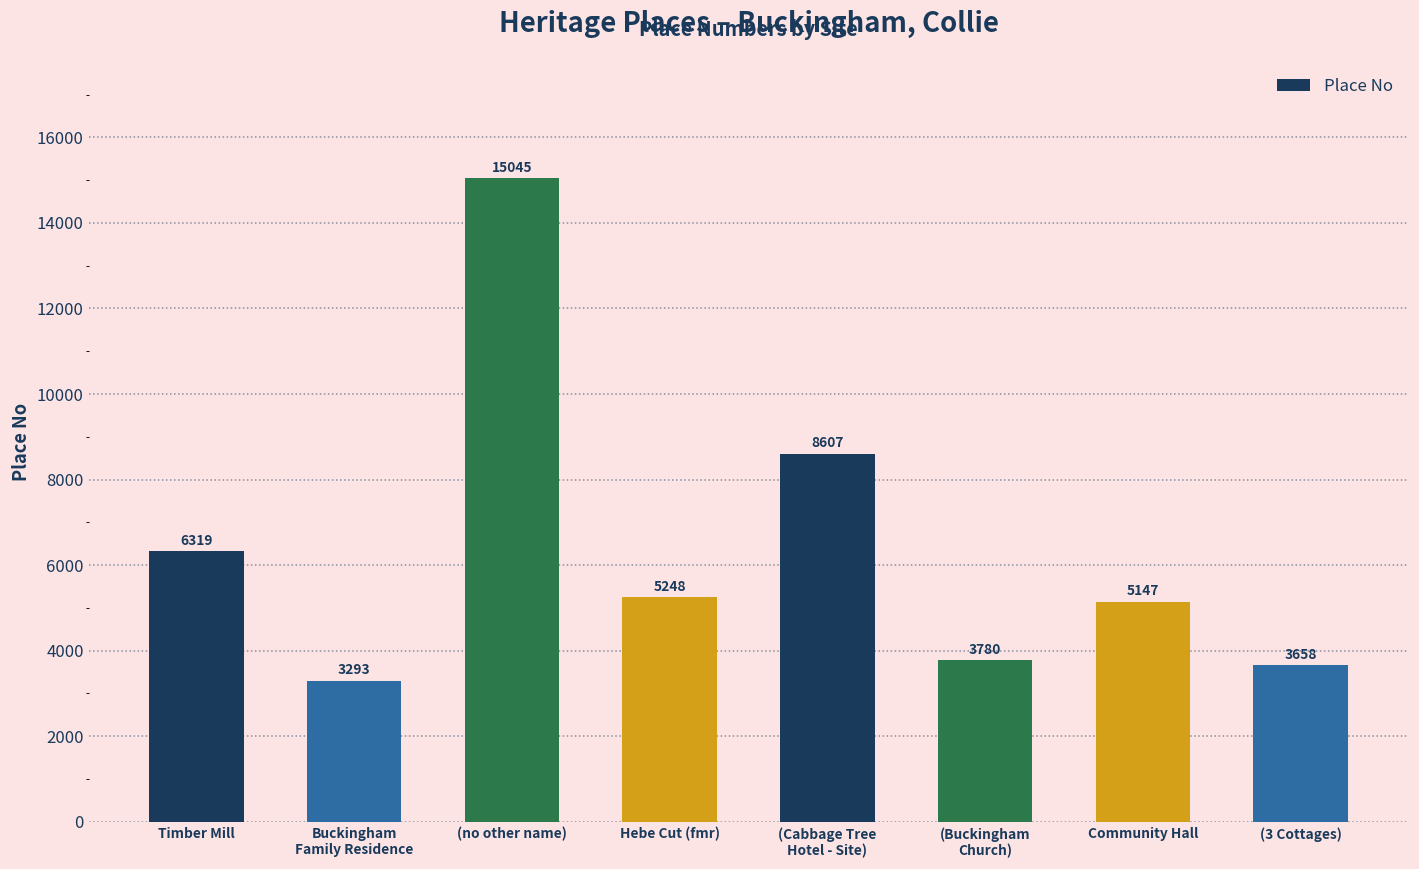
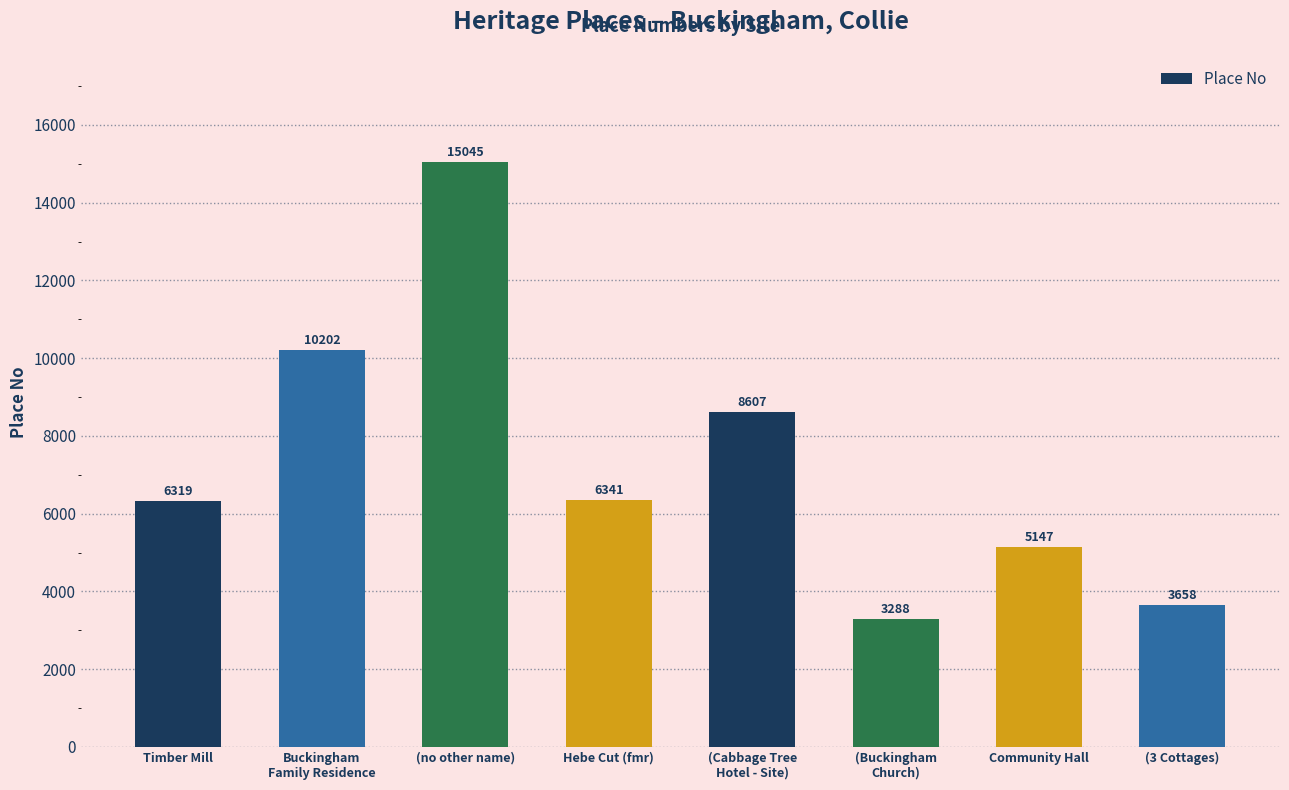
Buckingham Family Residence: 3293 -> 10202
Hebe Cut (fmr): 5248 -> 6341
(Buckingham Church): 3780 -> 3288
